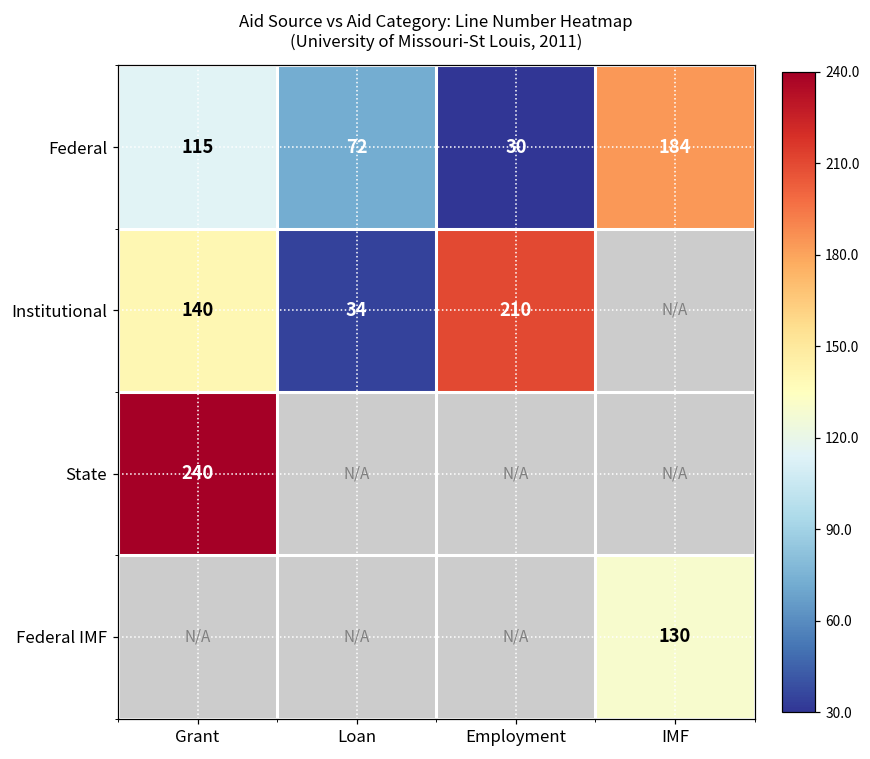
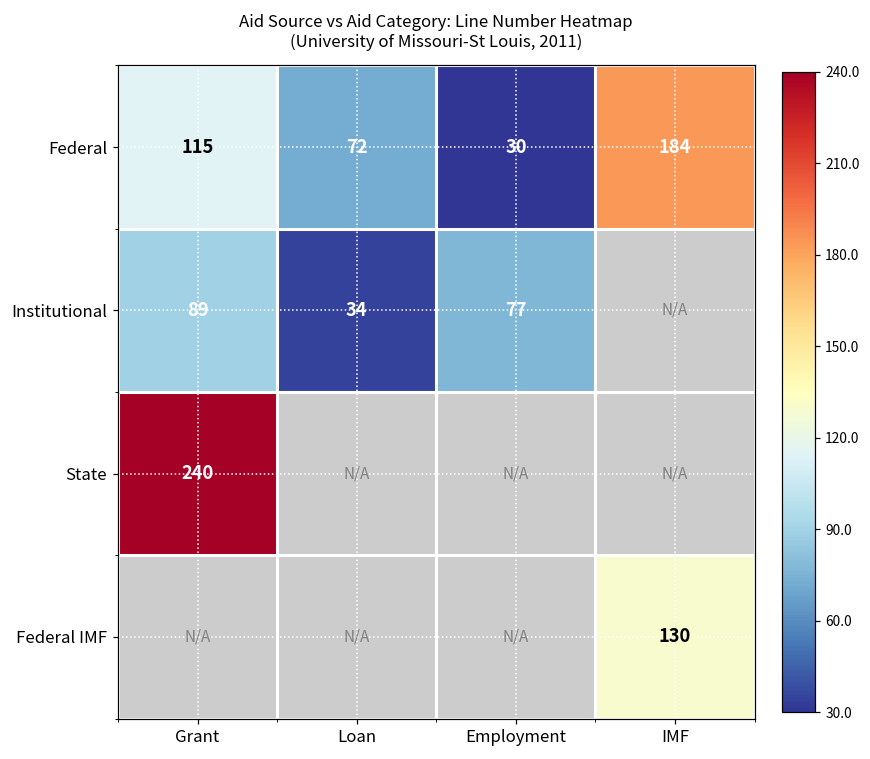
Institutional, Grant: 140 -> 89
Institutional, Employment: 210 -> 77
